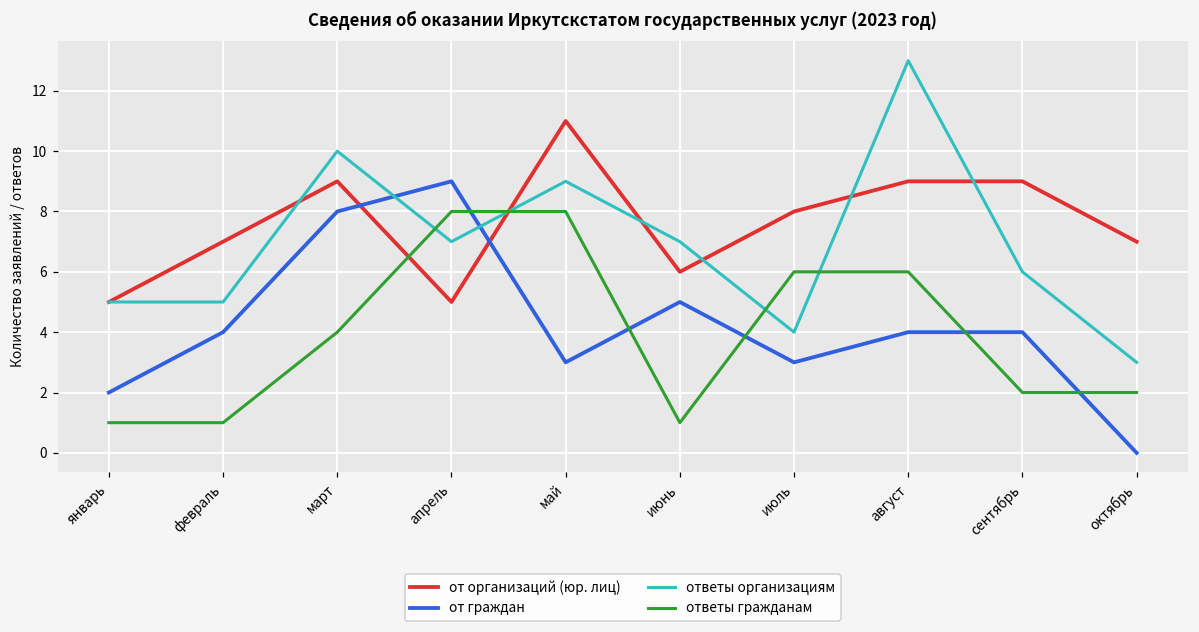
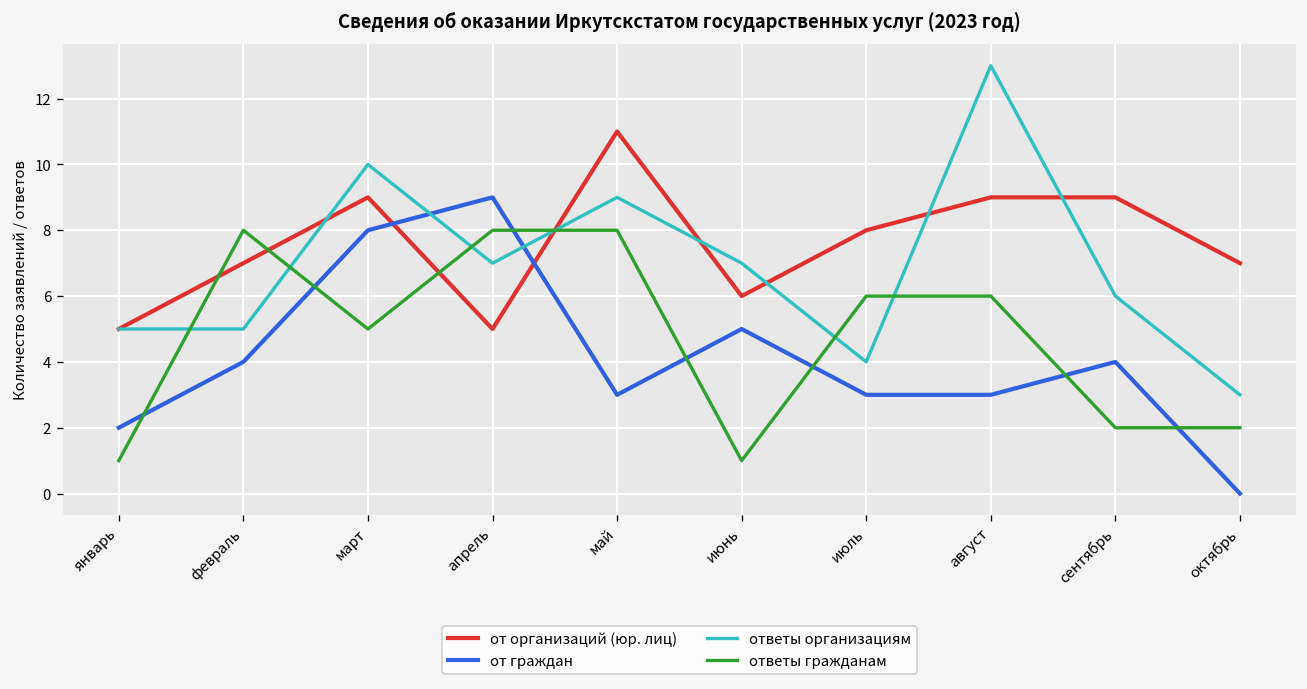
ответы гражданам, февраль: 1 -> 8
ответы гражданам, март: 4 -> 5
от граждан, август: 4 -> 3
